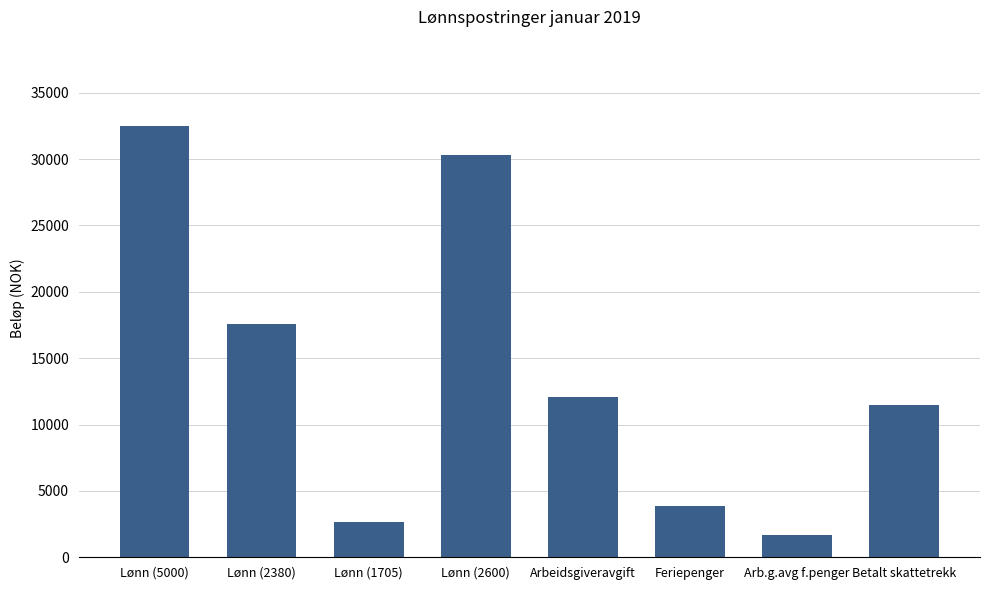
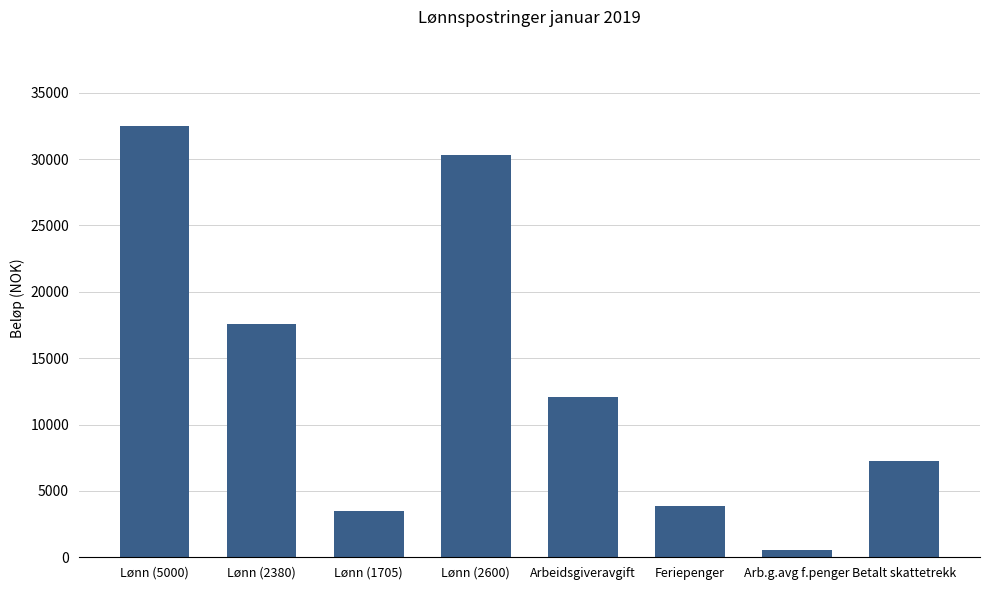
Lønn (1705): 2600 -> 3500
Arb.g.avg f.penger: 1700 -> 600
Betalt skattetrekk: 11500 -> 7300
